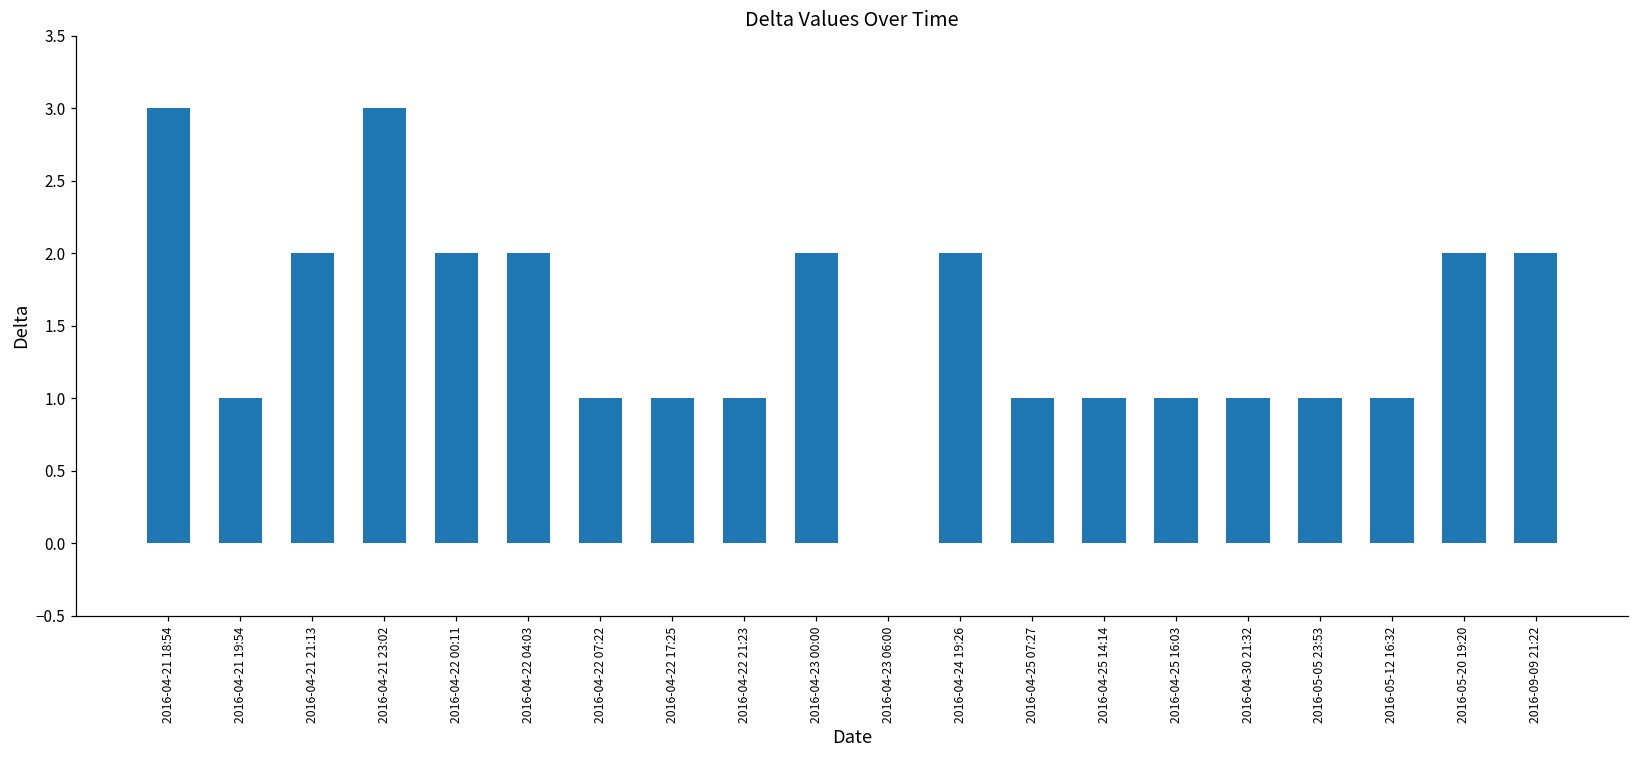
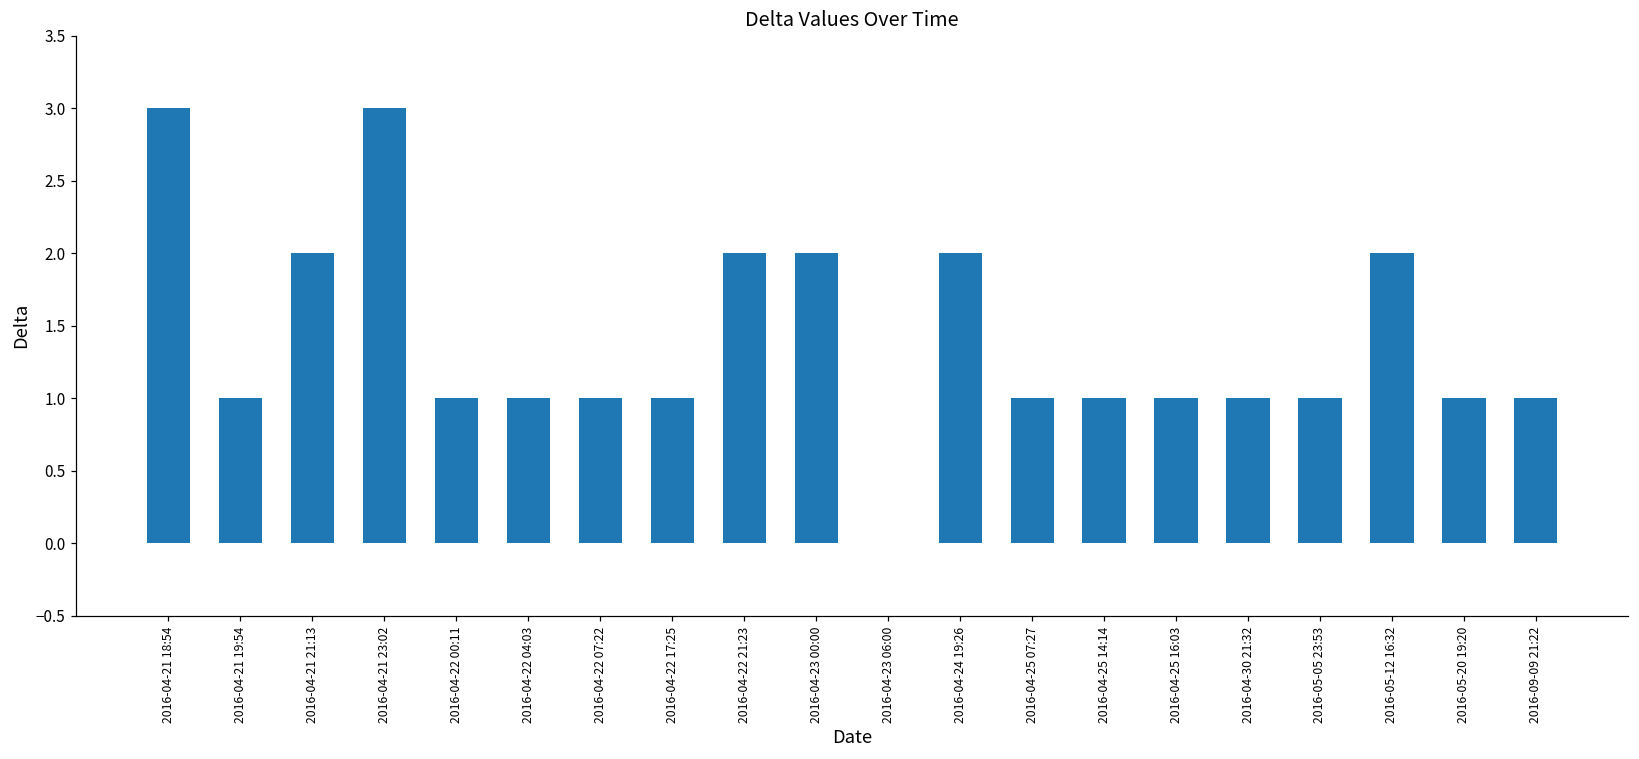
2016-04-22 00:11: 2 -> 1
2016-04-22 04:03: 2 -> 1
2016-04-22 21:23: 1 -> 2
2016-05-12 16:32: 1 -> 2
2016-05-20 19:20: 2 -> 1
2016-09-09 21:22: 2 -> 1
